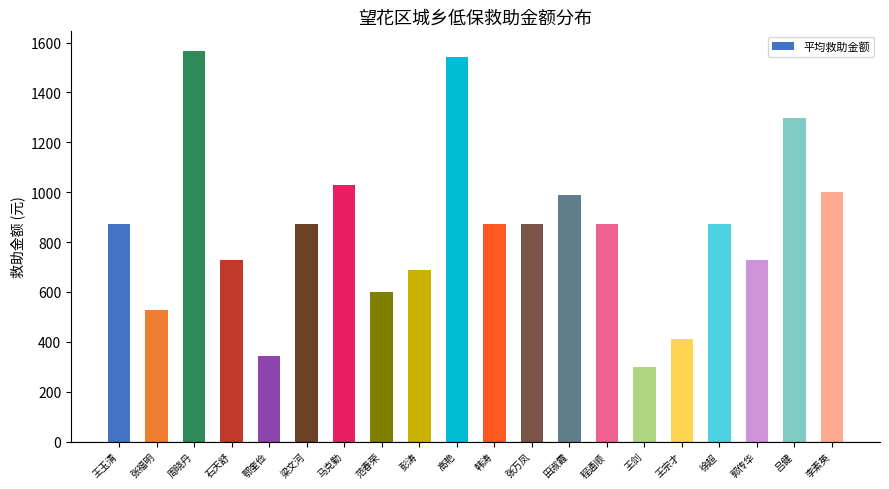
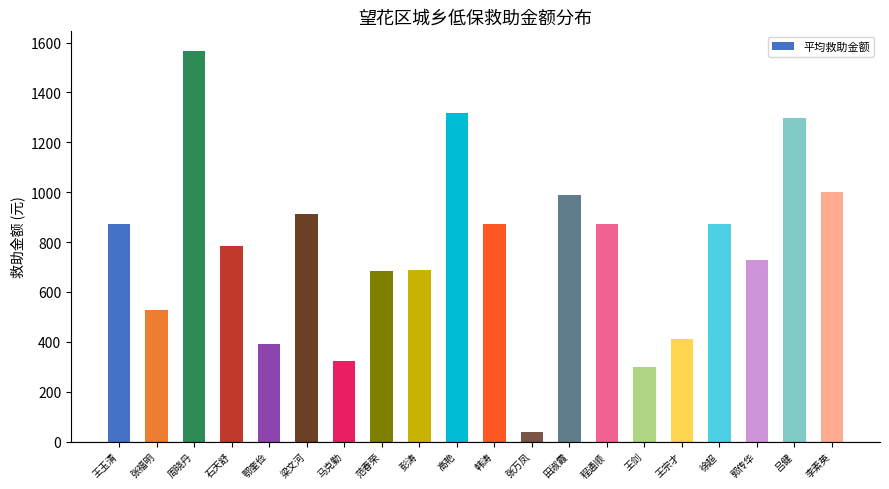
石天舒: 730 -> 780
鄂奎俭: 340 -> 390
梁文河: 870 -> 910
马克勤: 1030 -> 320
范春荣: 600 -> 680
高艳: 1540 -> 1320
张万凤: 870 -> 40
